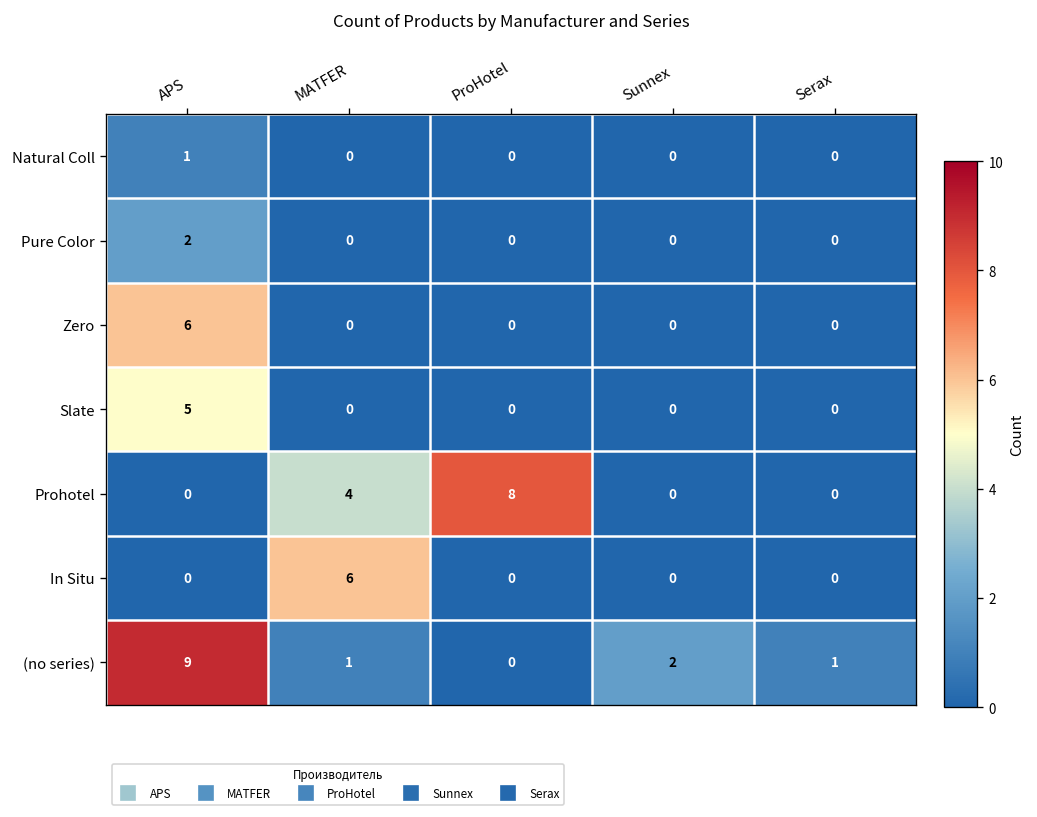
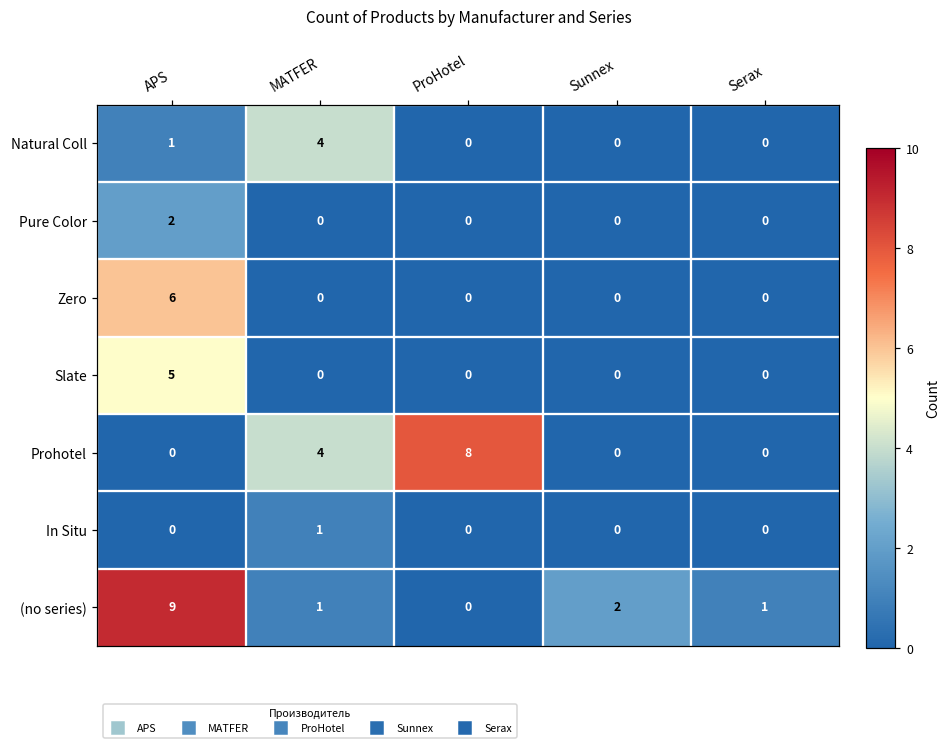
Natural Coll, MATFER: 0 -> 4
In Situ, MATFER: 6 -> 1
